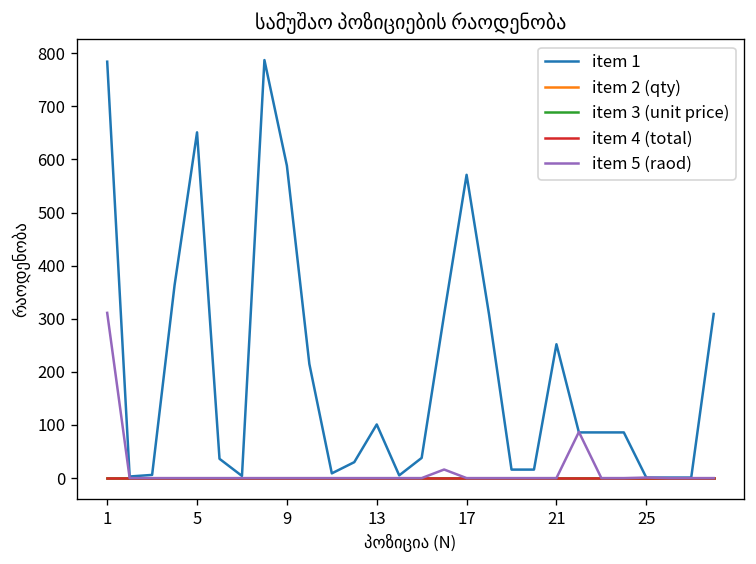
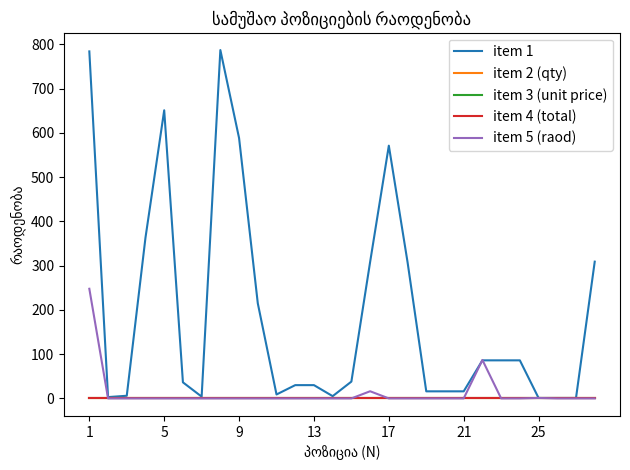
item 5 (raod), 1: 310 -> 250
item 1, 13: 100 -> 30
item 1, 21: 250 -> 20
